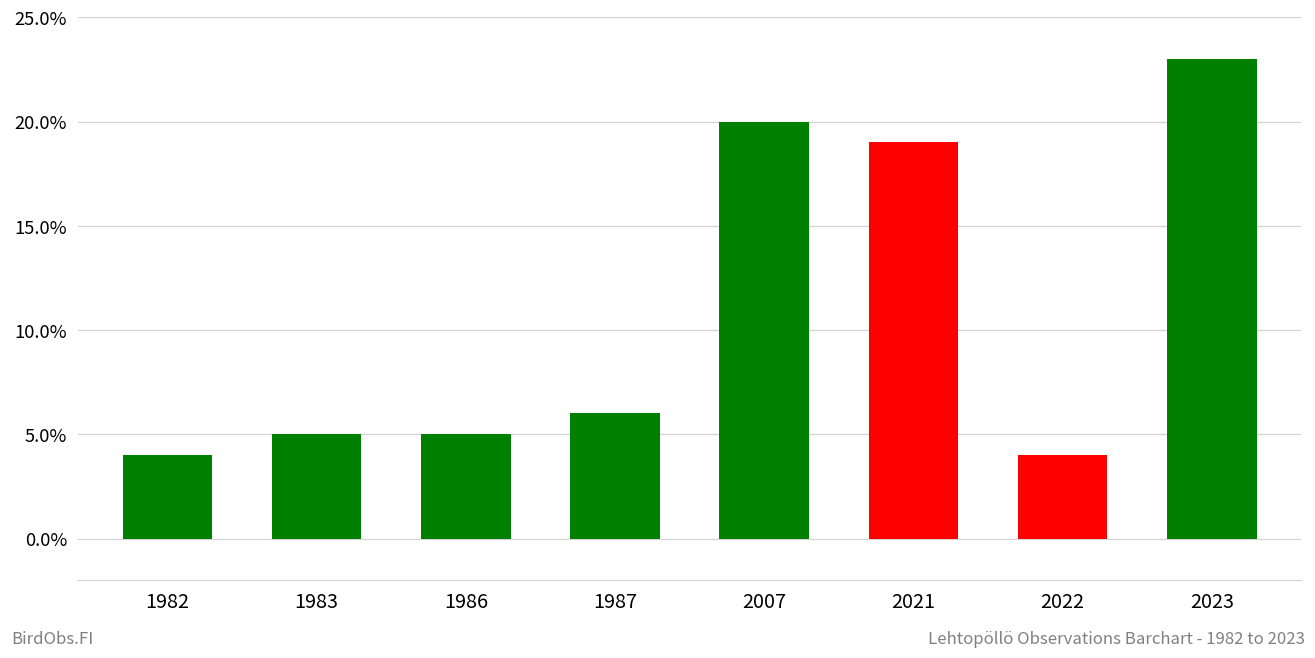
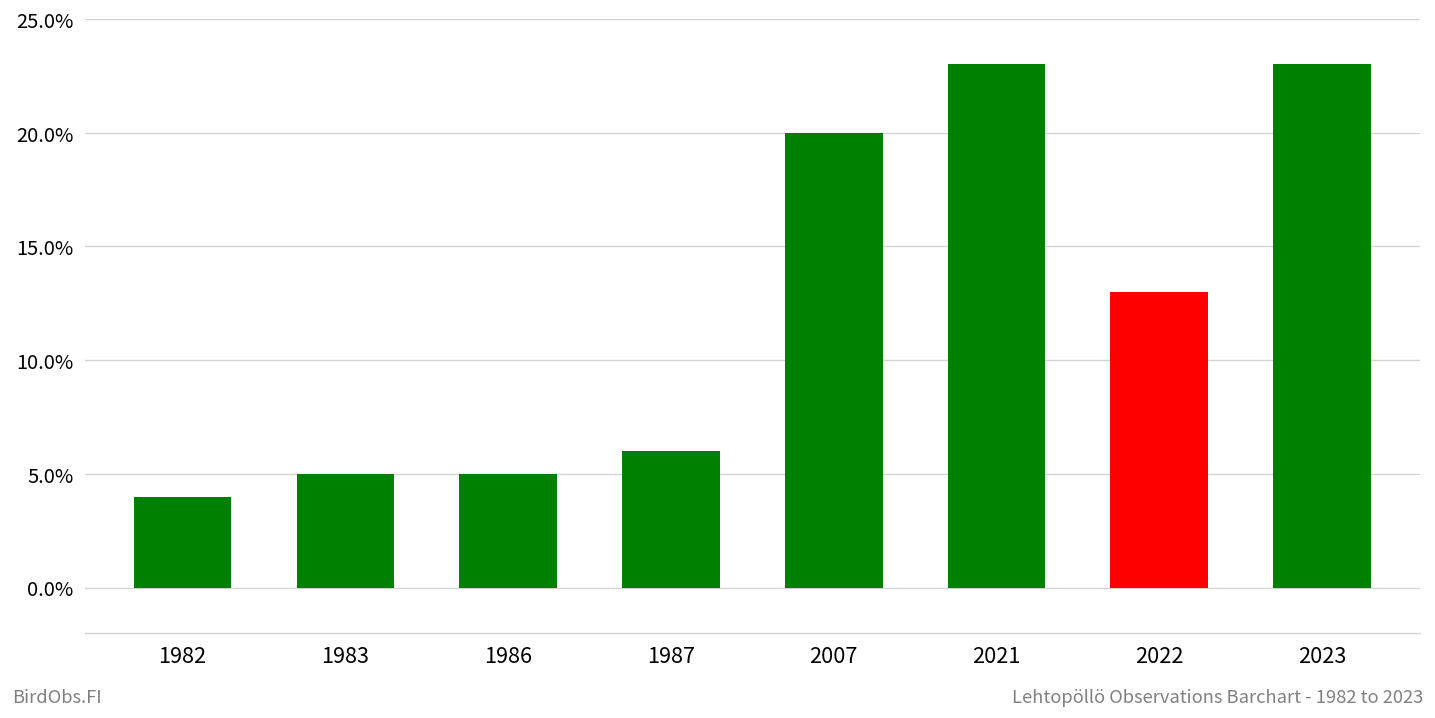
2021: 19% -> 23%
2022: 4% -> 13%
